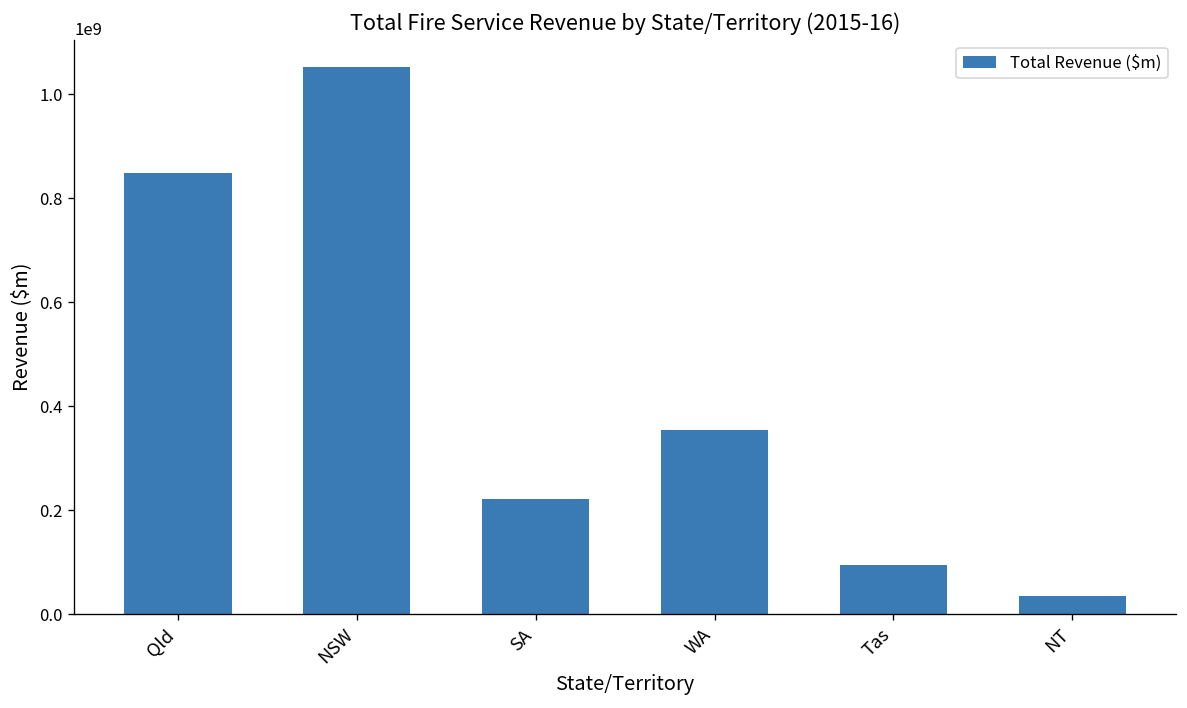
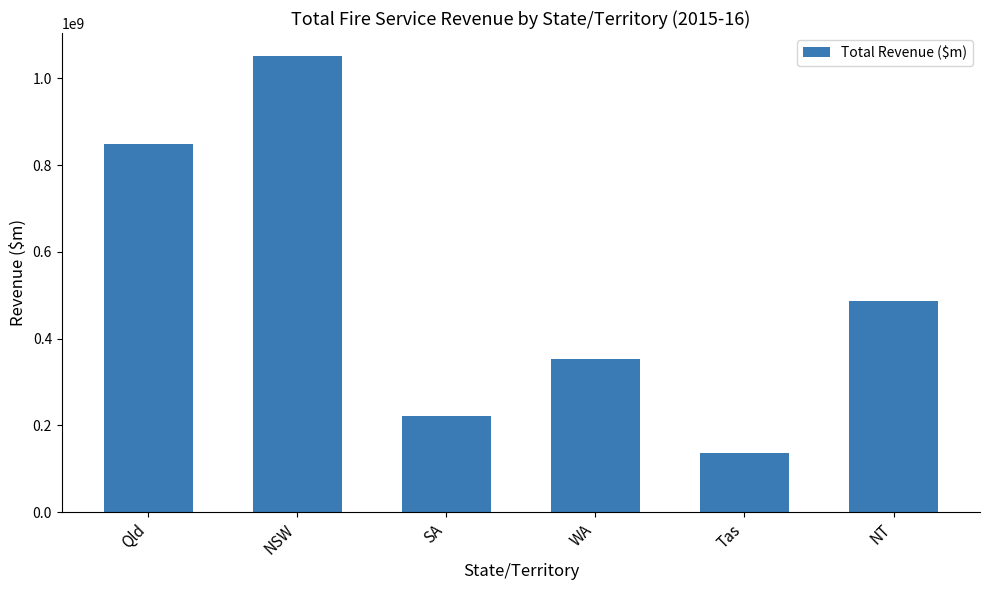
Tas: 100000000 -> 140000000
NT: 30000000 -> 490000000
